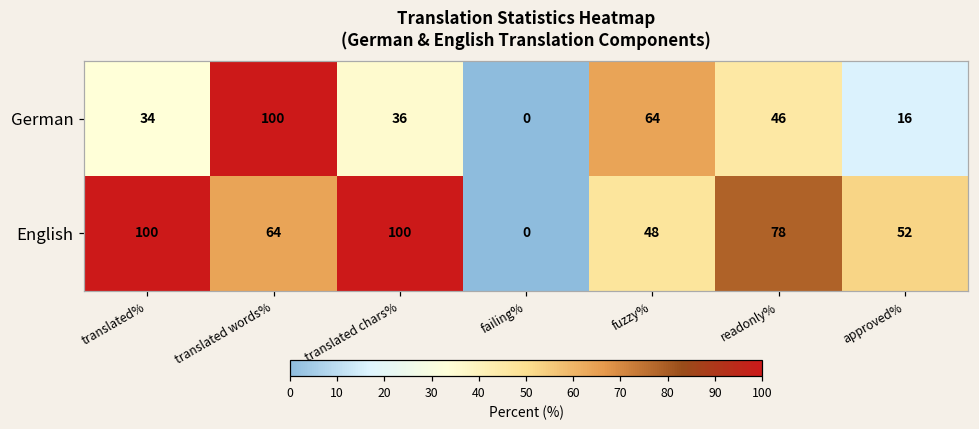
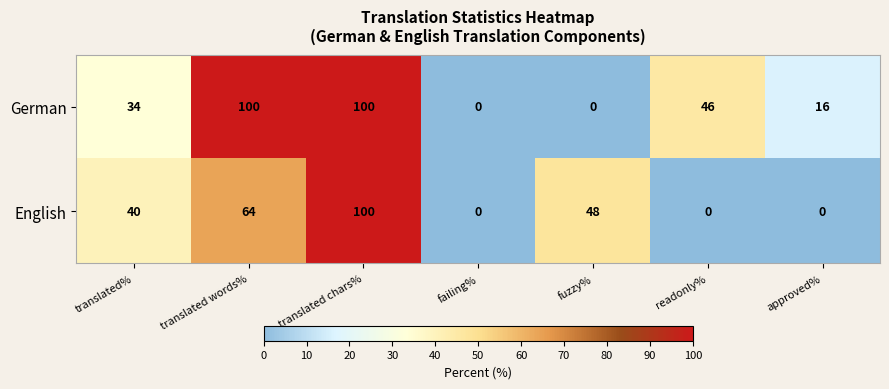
German, translated chars%: 36 -> 100
German, fuzzy%: 64 -> 0
English, translated%: 100 -> 40
English, readonly%: 78 -> 0
English, approved%: 52 -> 0
